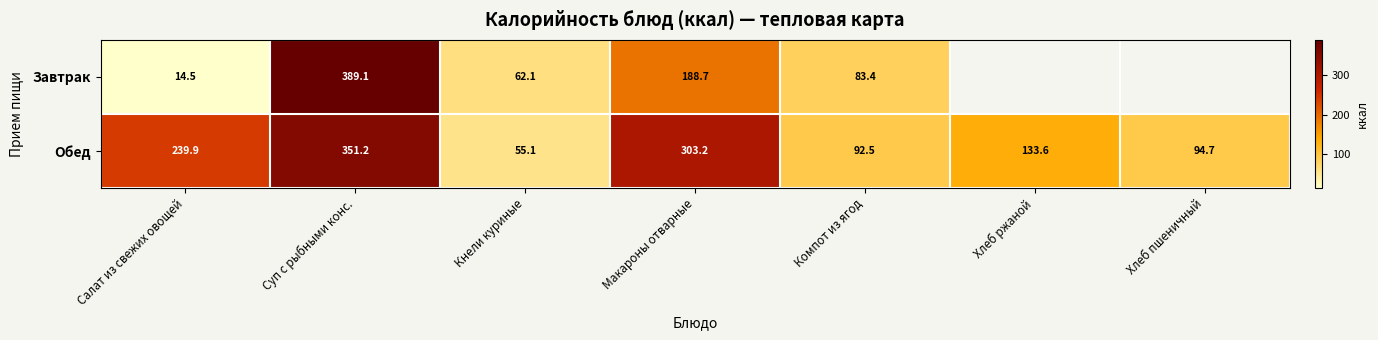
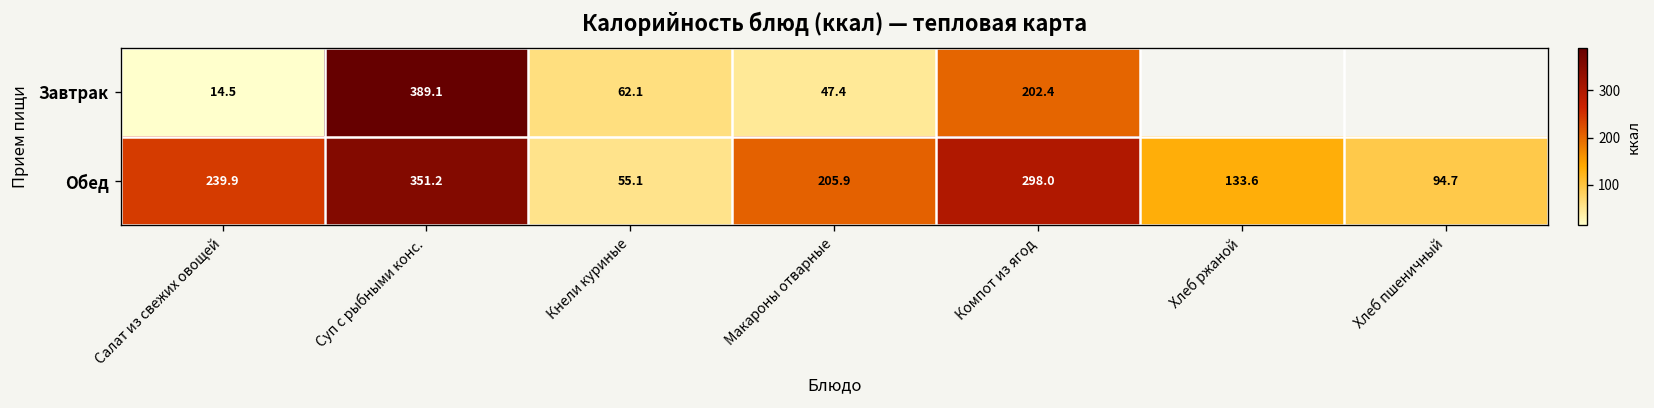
Завтрак, Макароны отварные: 188.7 -> 47.4
Завтрак, Компот из ягод: 83.4 -> 202.4
Обед, Макароны отварные: 303.2 -> 205.9
Обед, Компот из ягод: 92.5 -> 298.0
